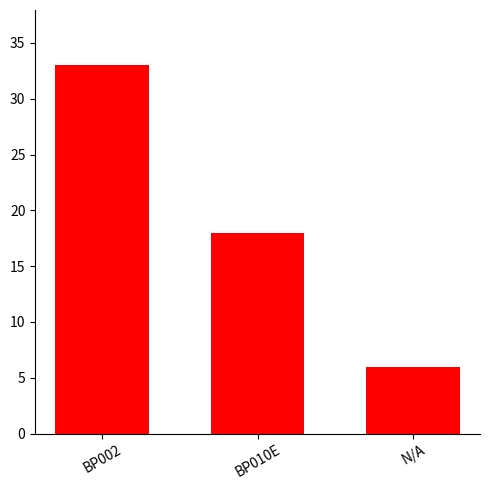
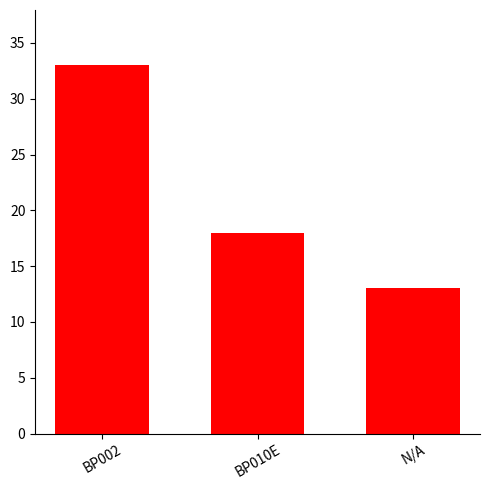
N/A: 6 -> 13
